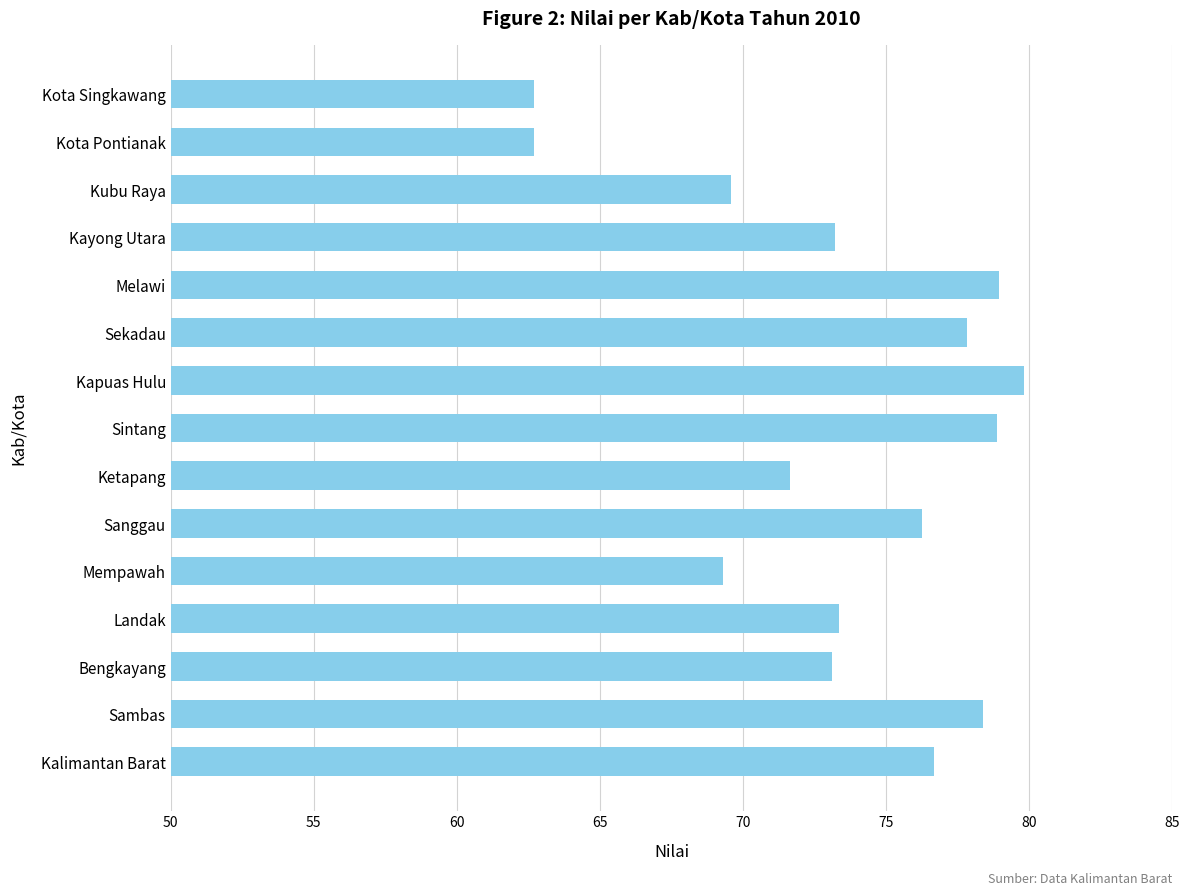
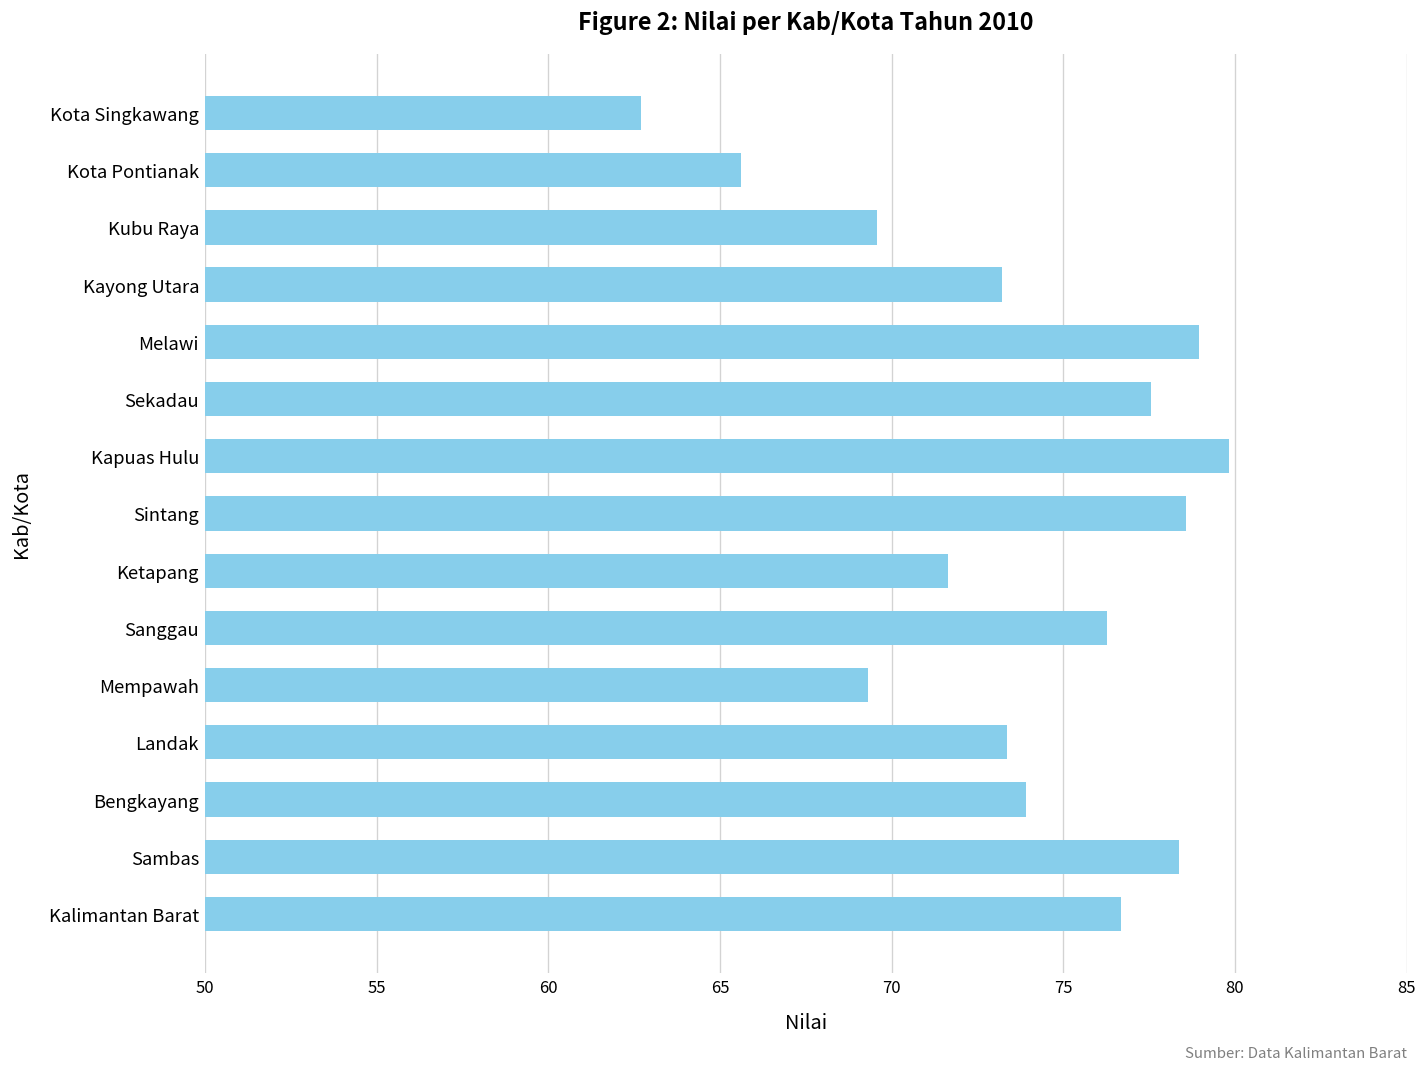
Kota Pontianak: 62.7 -> 65.6
Sekadau: 77.8 -> 77.6
Sintang: 78.9 -> 78.6
Bengkayang: 73.1 -> 73.9
